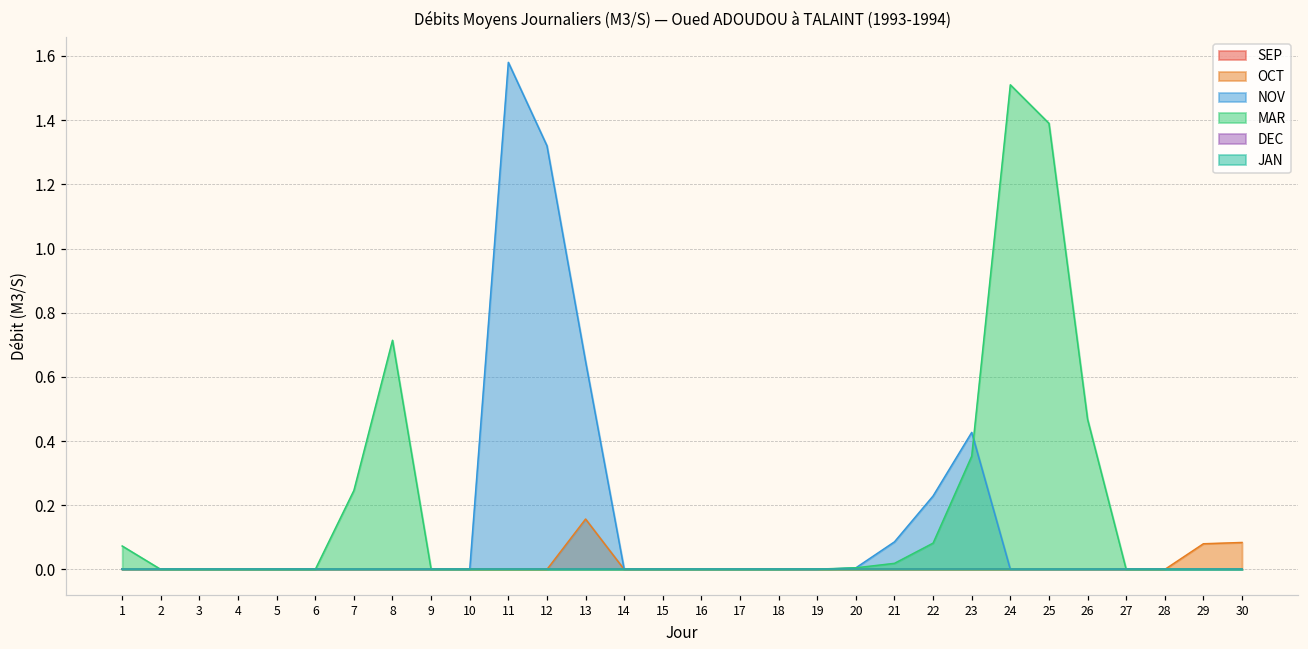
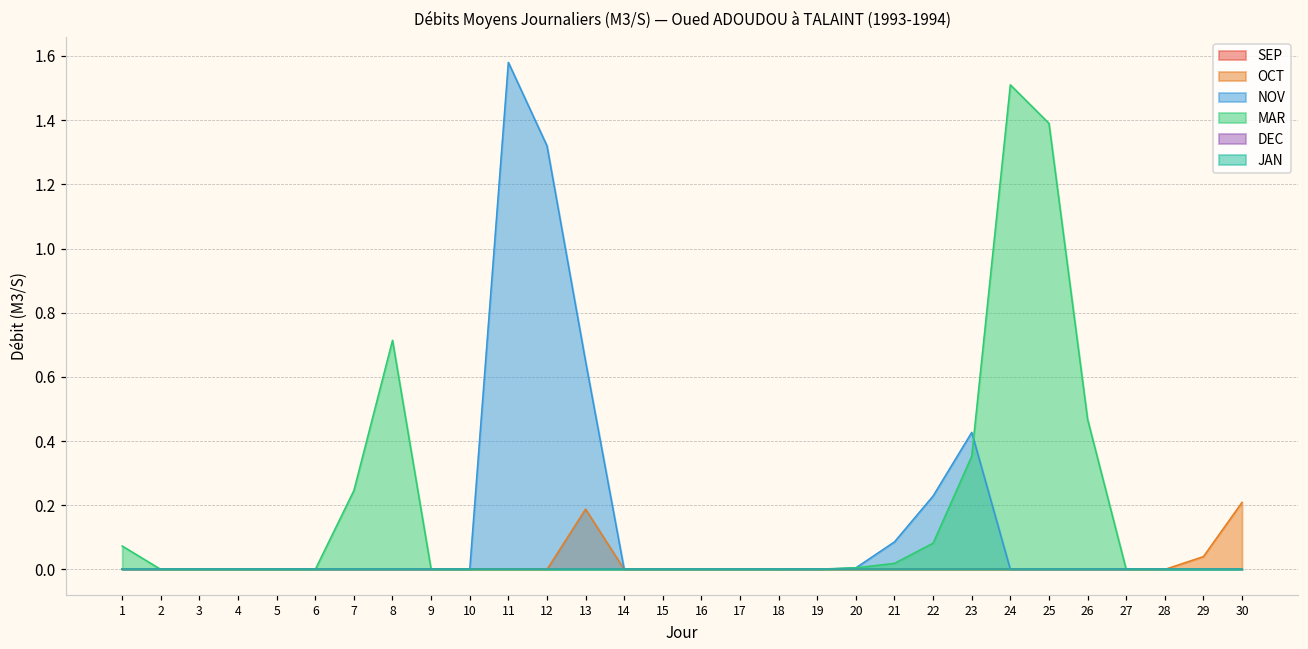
OCT, 13: 0.16 -> 0.19
OCT, 29: 0.08 -> 0.04
OCT, 30: 0.08 -> 0.21
